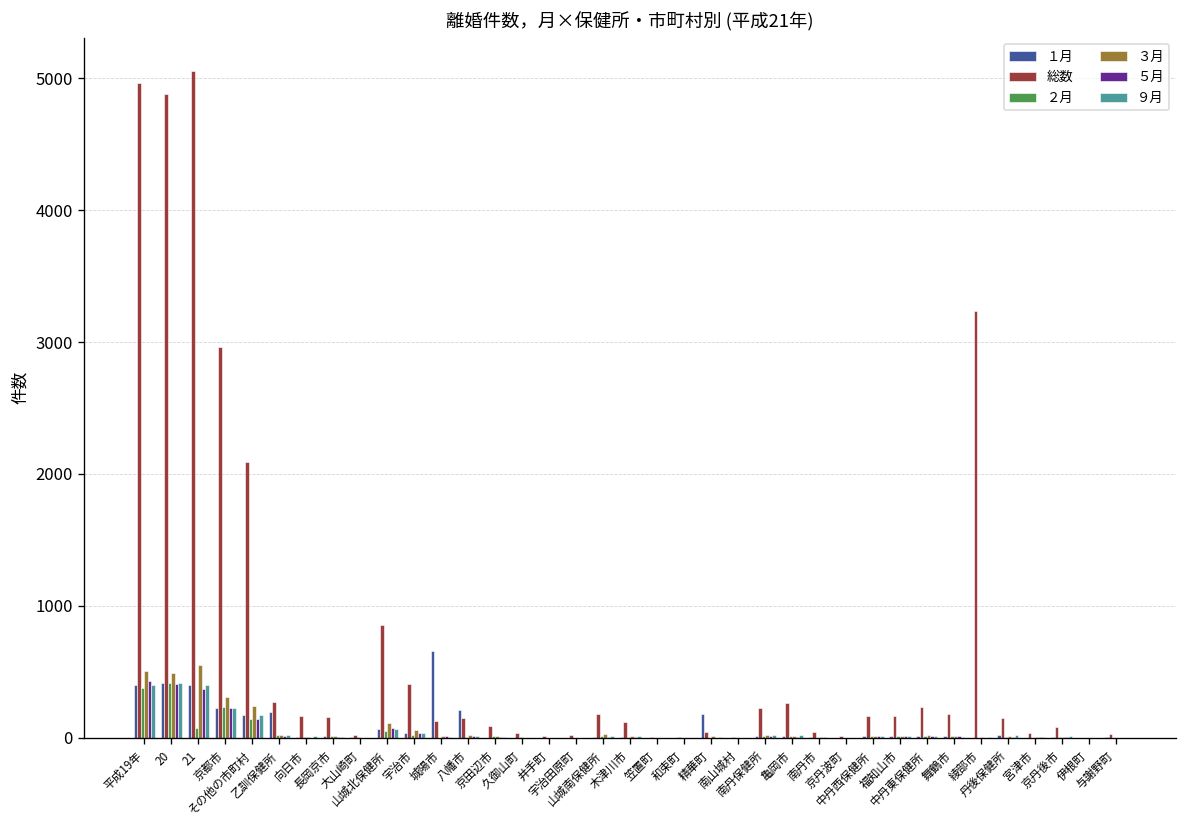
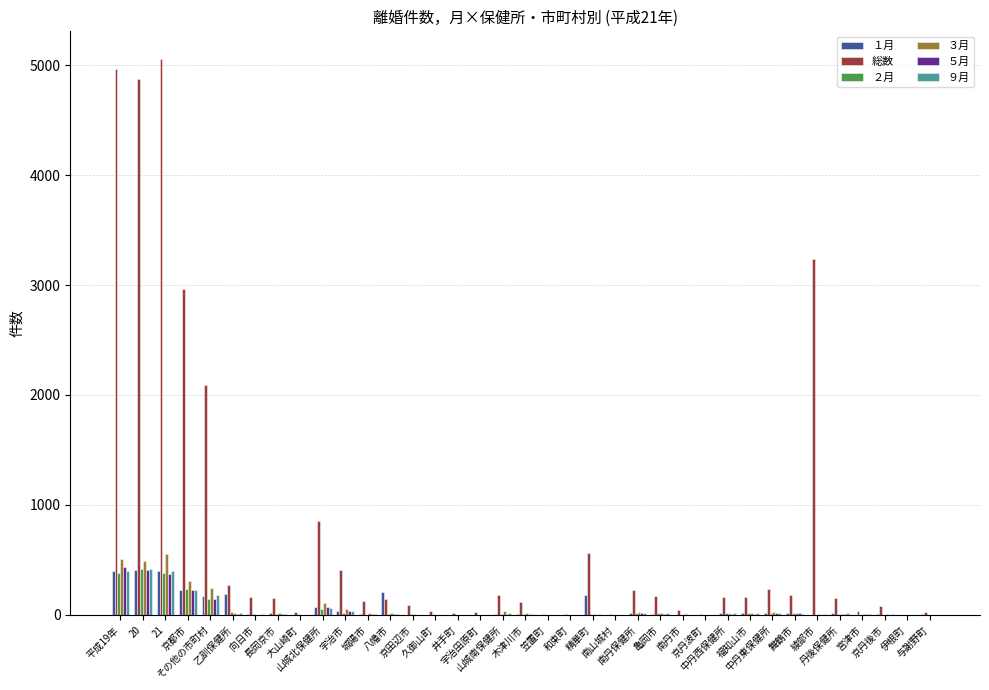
２月, 21: 70 -> 380
１月, 城陽市: 660 -> 10
総数, 精華町: 40 -> 570
総数, 亀岡市: 270 -> 170
